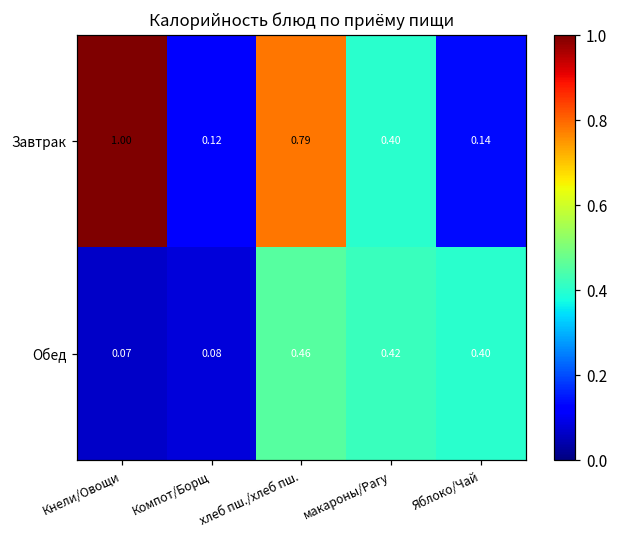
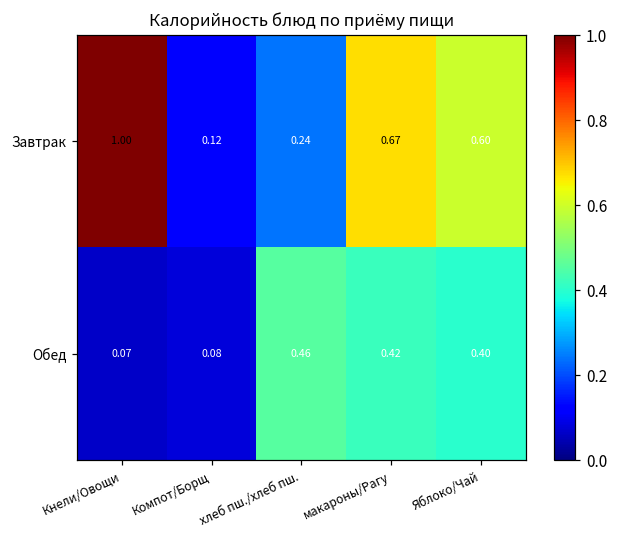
Завтрак, хлеб пш./хлеб пш.: 0.79 -> 0.24
Завтрак, макароны/Рагу: 0.40 -> 0.67
Завтрак, Яблоко/Чай: 0.14 -> 0.60
